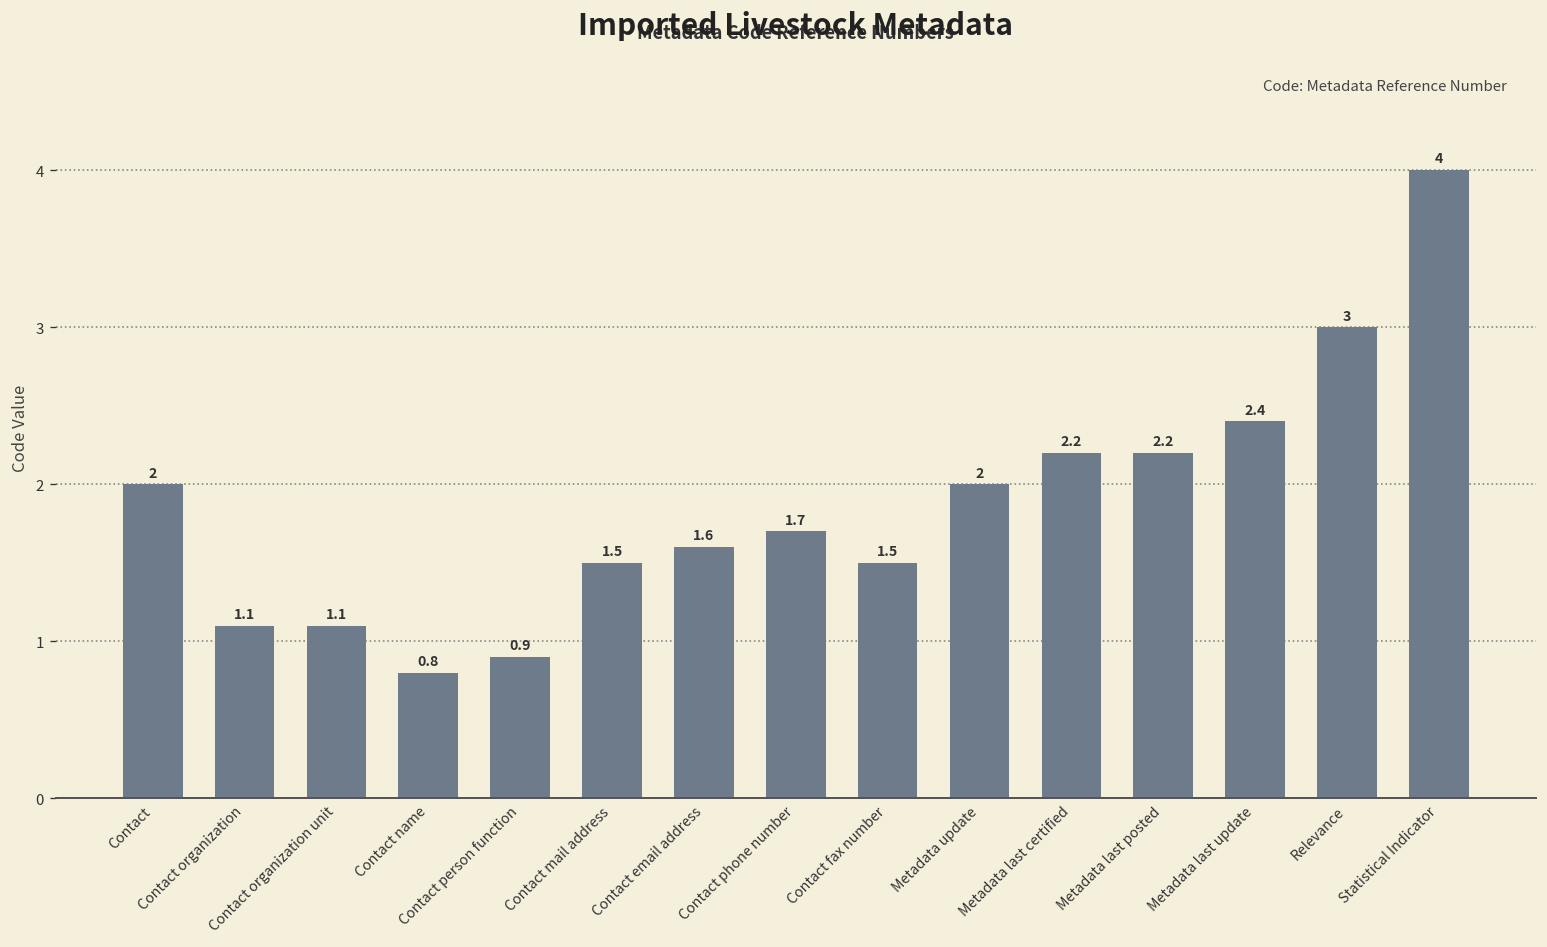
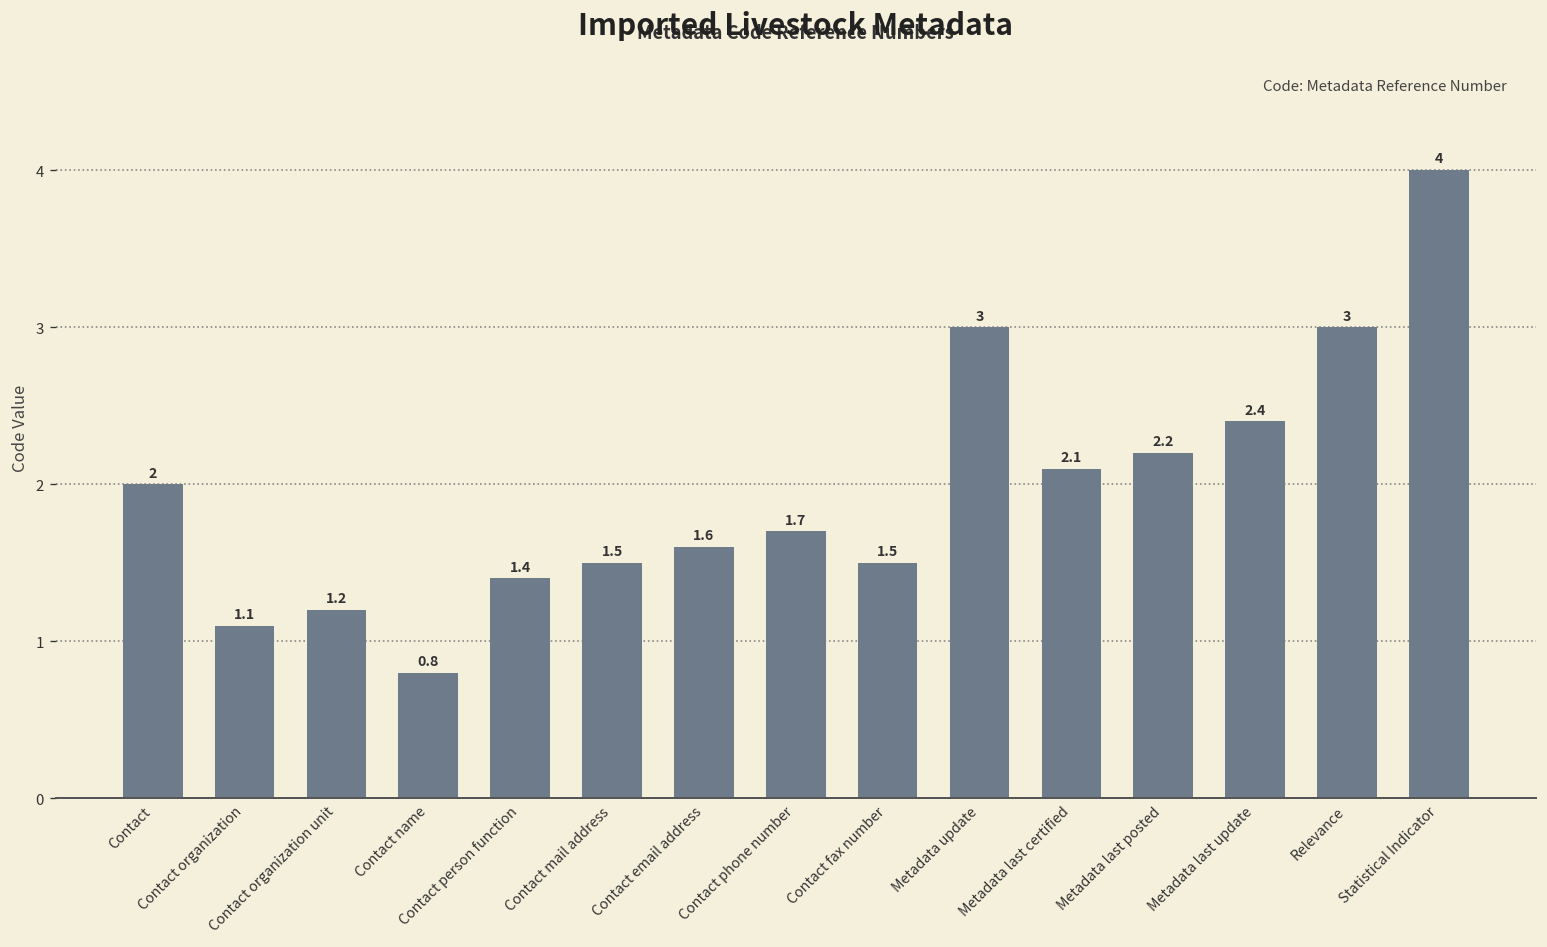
Contact organization unit: 1.1 -> 1.2
Contact person function: 0.9 -> 1.4
Metadata update: 2 -> 3
Metadata last certified: 2.2 -> 2.1
